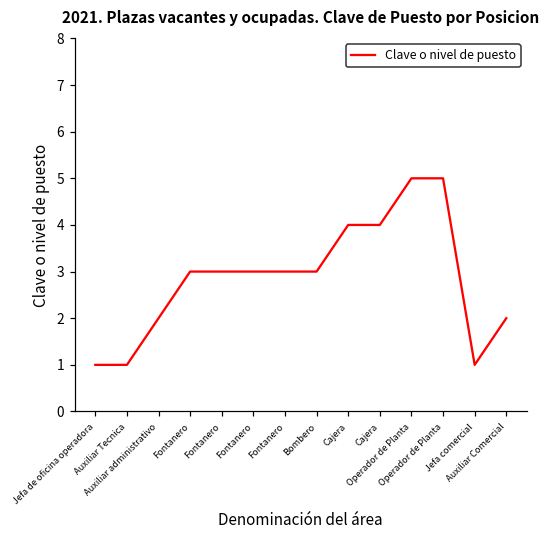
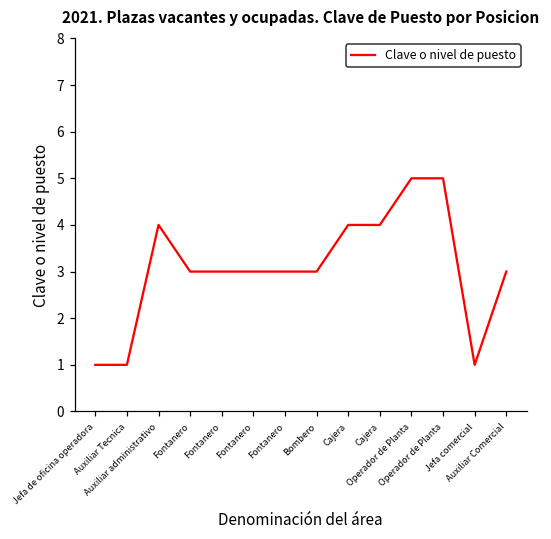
Auxiliar administrativo: 2 -> 4
Auxiliar Comercial: 2 -> 3
